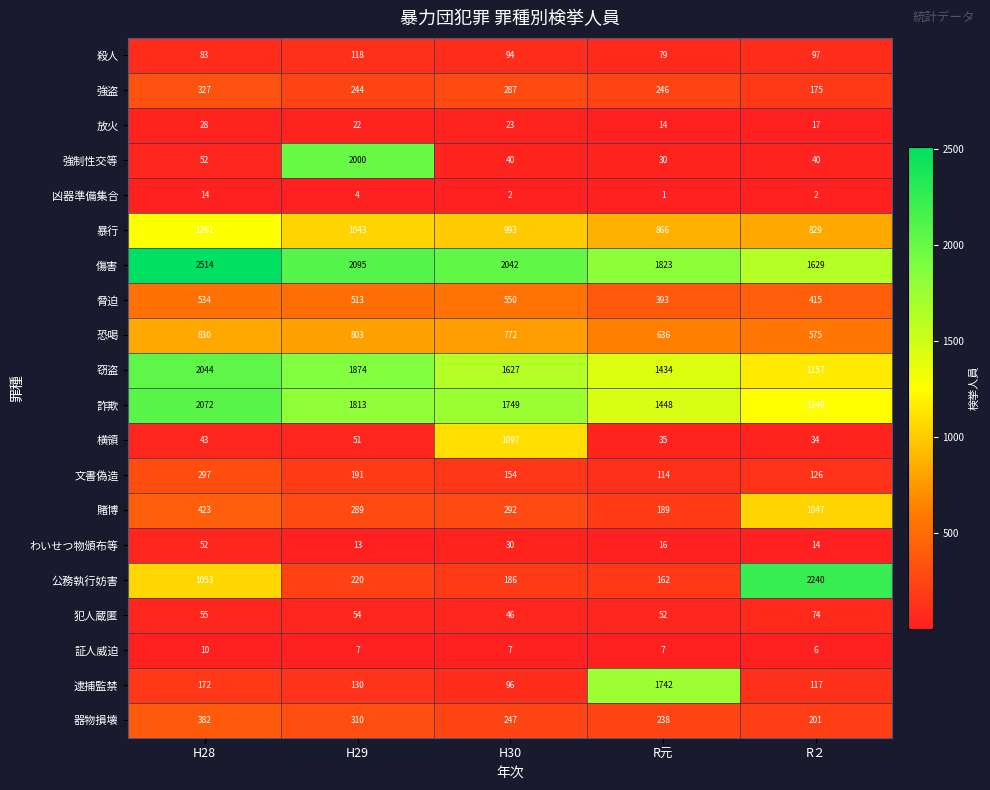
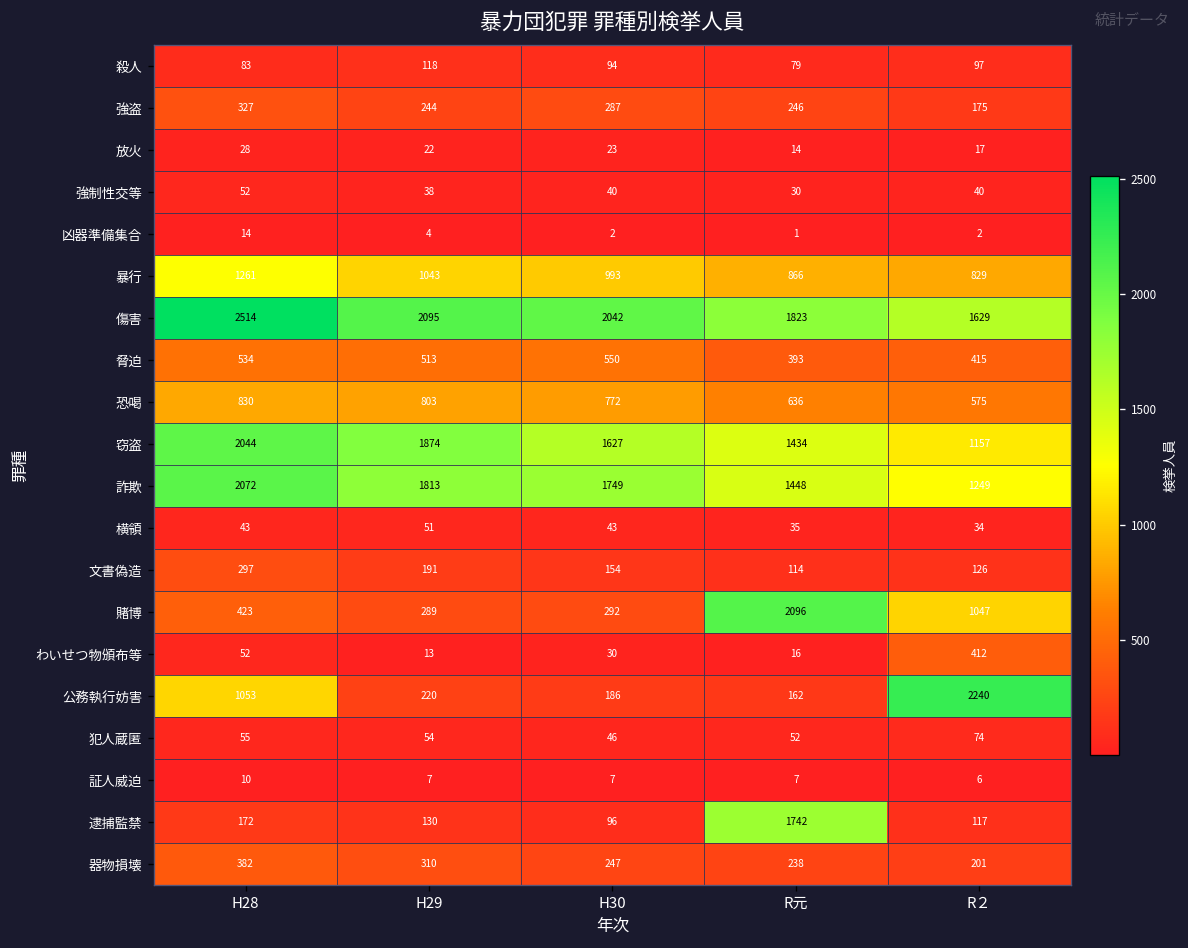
強制性交等, H29: 2000 -> 38
横領, H30: 1097 -> 43
賭博, R元: 189 -> 2096
わいせつ物頒布等, R２: 14 -> 412
